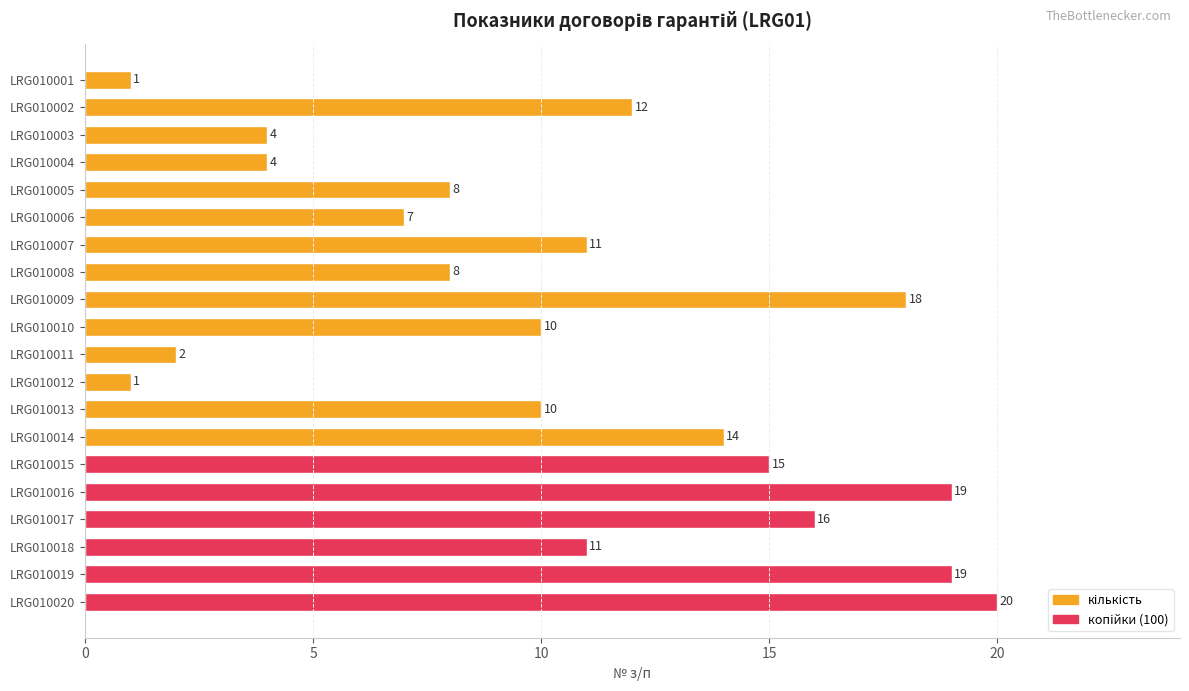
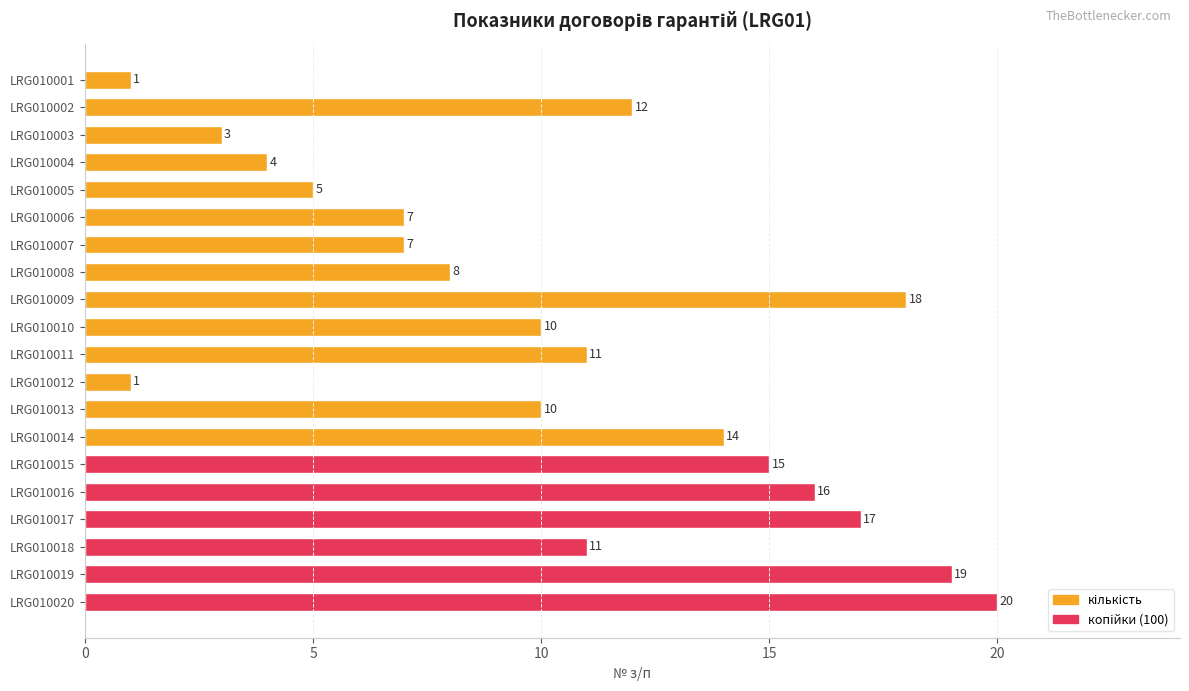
LRG010003: 4 -> 3
LRG010005: 8 -> 5
LRG010007: 11 -> 7
LRG010011: 2 -> 11
LRG010016: 19 -> 16
LRG010017: 16 -> 17
